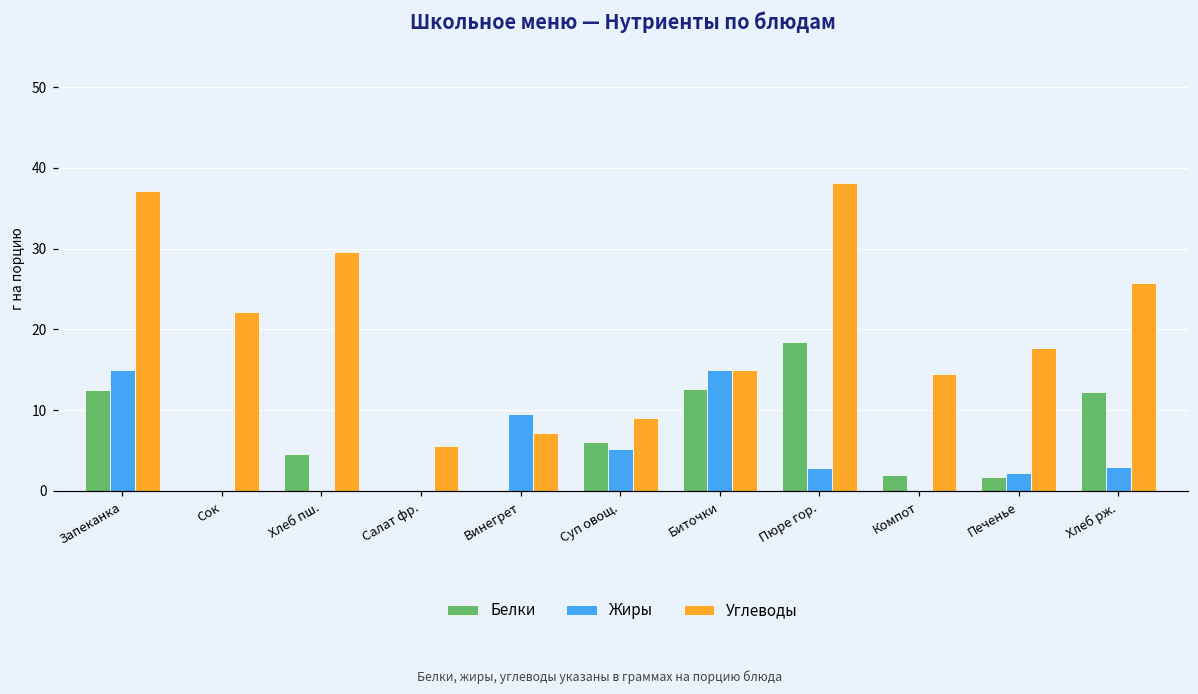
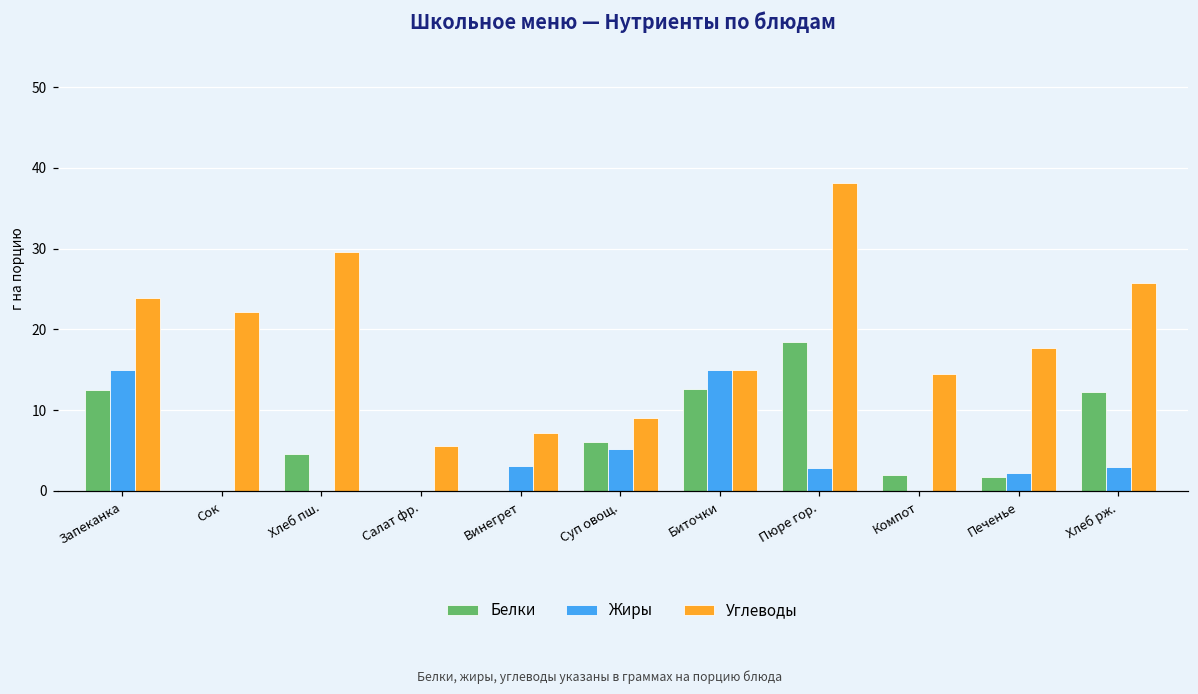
Углеводы, Запеканка: 37 -> 24
Жиры, Винегрет: 10 -> 3
